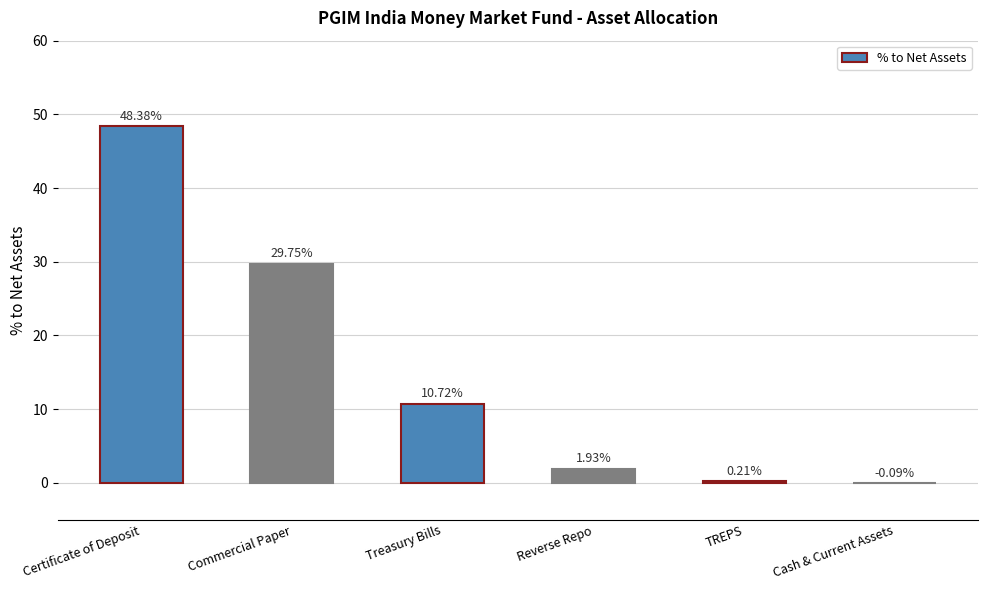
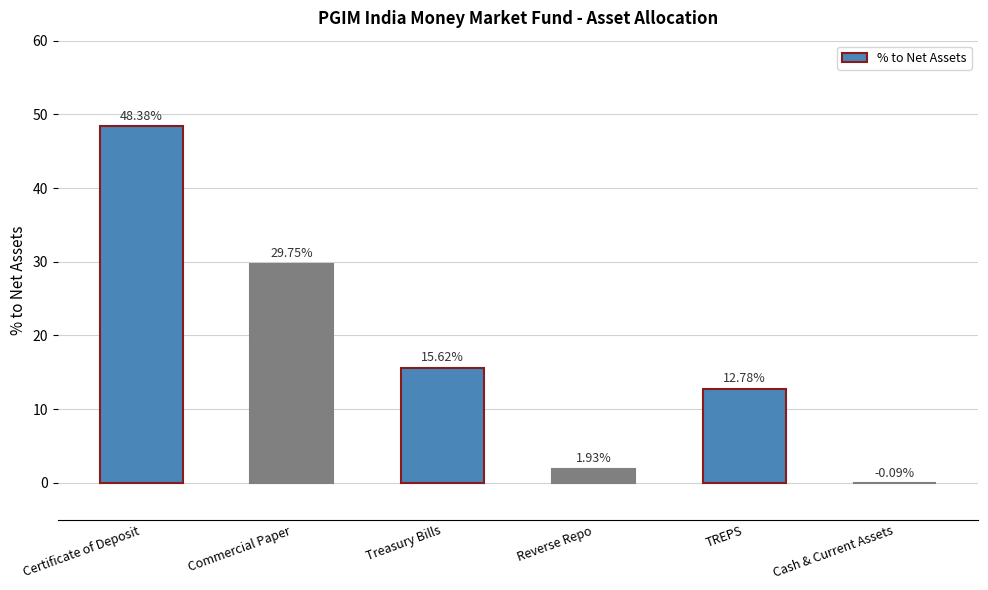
Treasury Bills: 10.72% -> 15.62%
TREPS: 0.21% -> 12.78%
